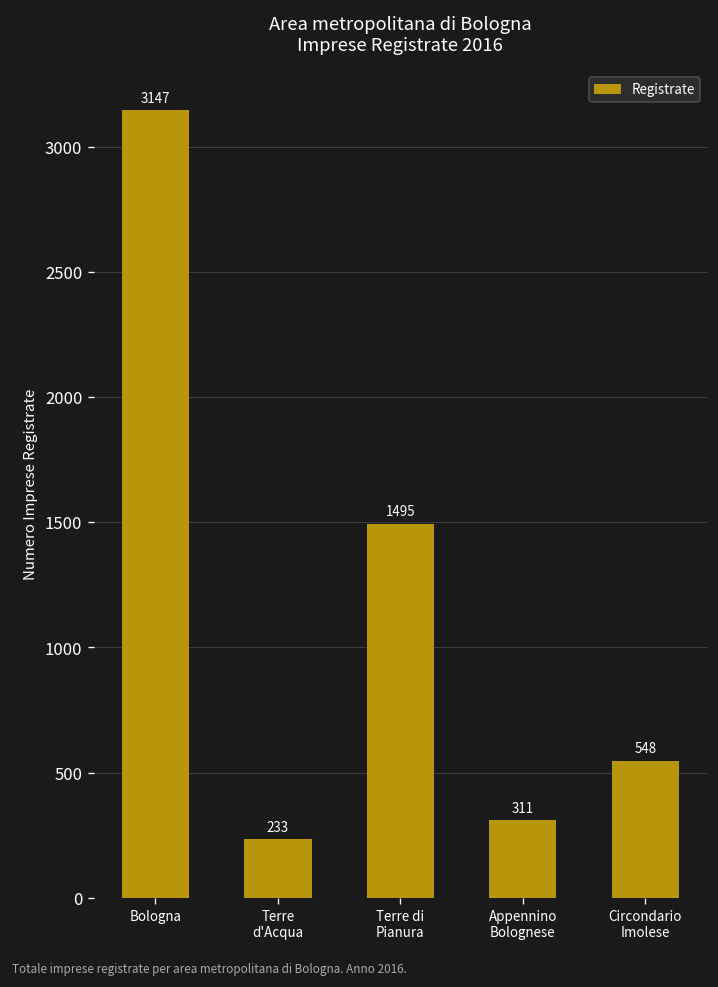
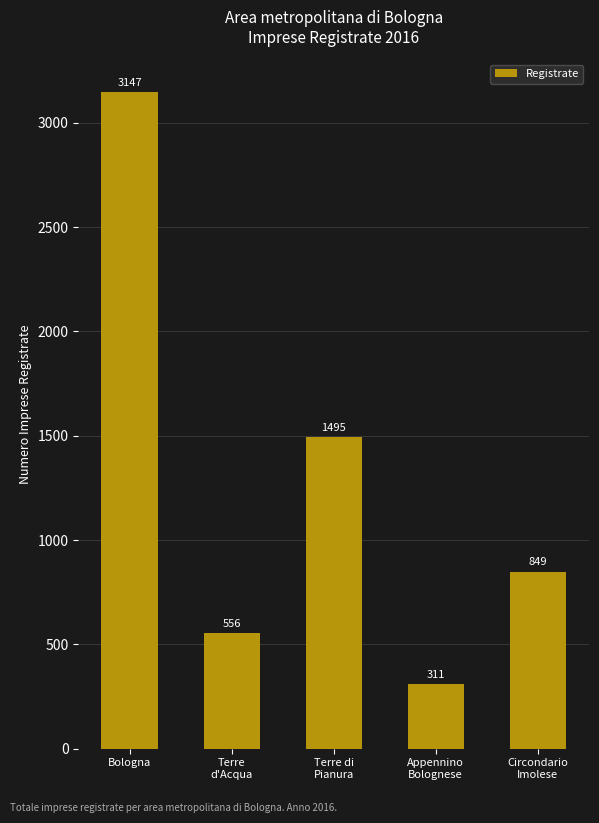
Terre d'Acqua: 233 -> 556
Circondario Imolese: 548 -> 849
